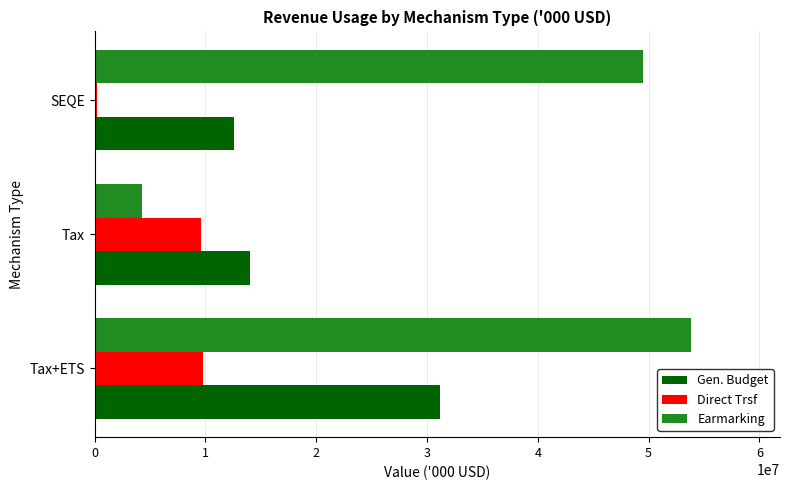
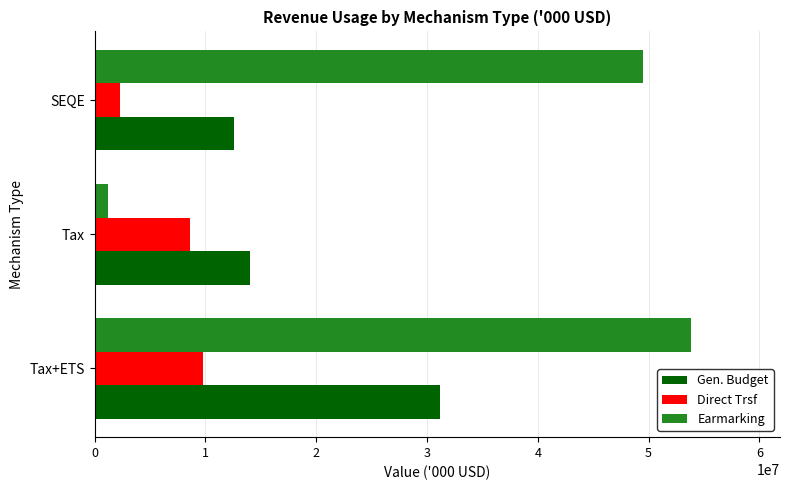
Direct Trsf, SEQE: 200000 -> 2300000
Earmarking, Tax: 4300000 -> 1200000
Direct Trsf, Tax: 9600000 -> 8600000
